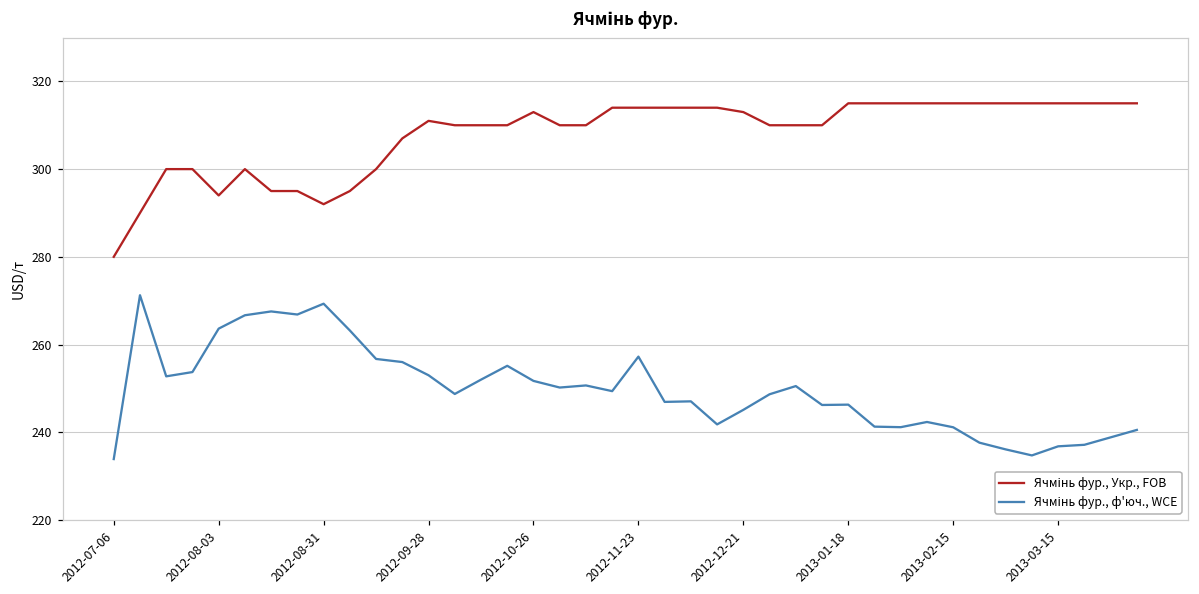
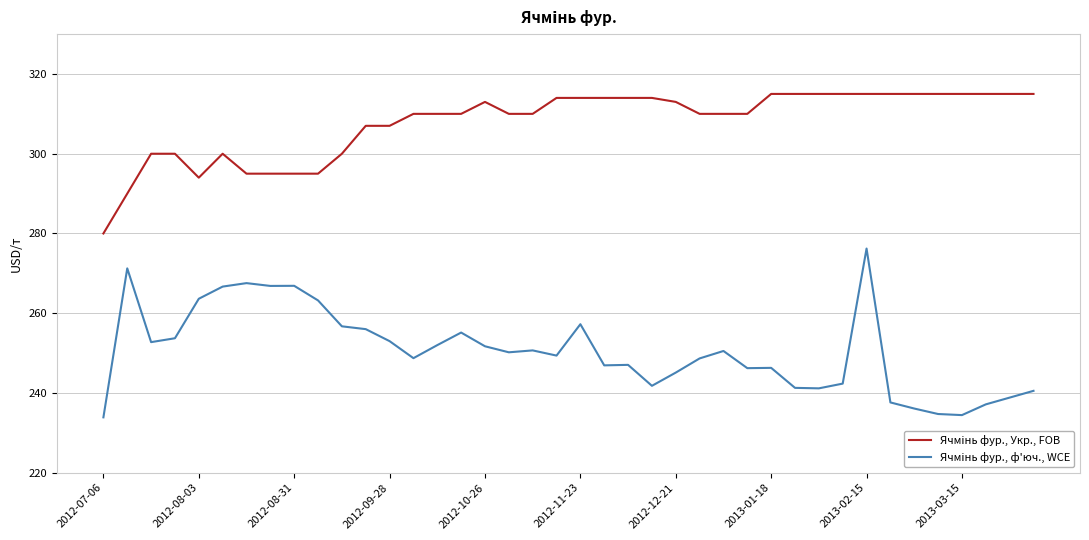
Ячмінь фур., Укр., FOB, 2012-08-31: 292 -> 295
Ячмінь фур., ф'юч., WCE, 2012-08-31: 269 -> 267
Ячмінь фур., Укр., FOB, 2012-09-28: 311 -> 307
Ячмінь фур., ф'юч., WCE, 2013-02-15: 241 -> 276
Ячмінь фур., ф'юч., WCE, 2013-03-15: 237 -> 234
